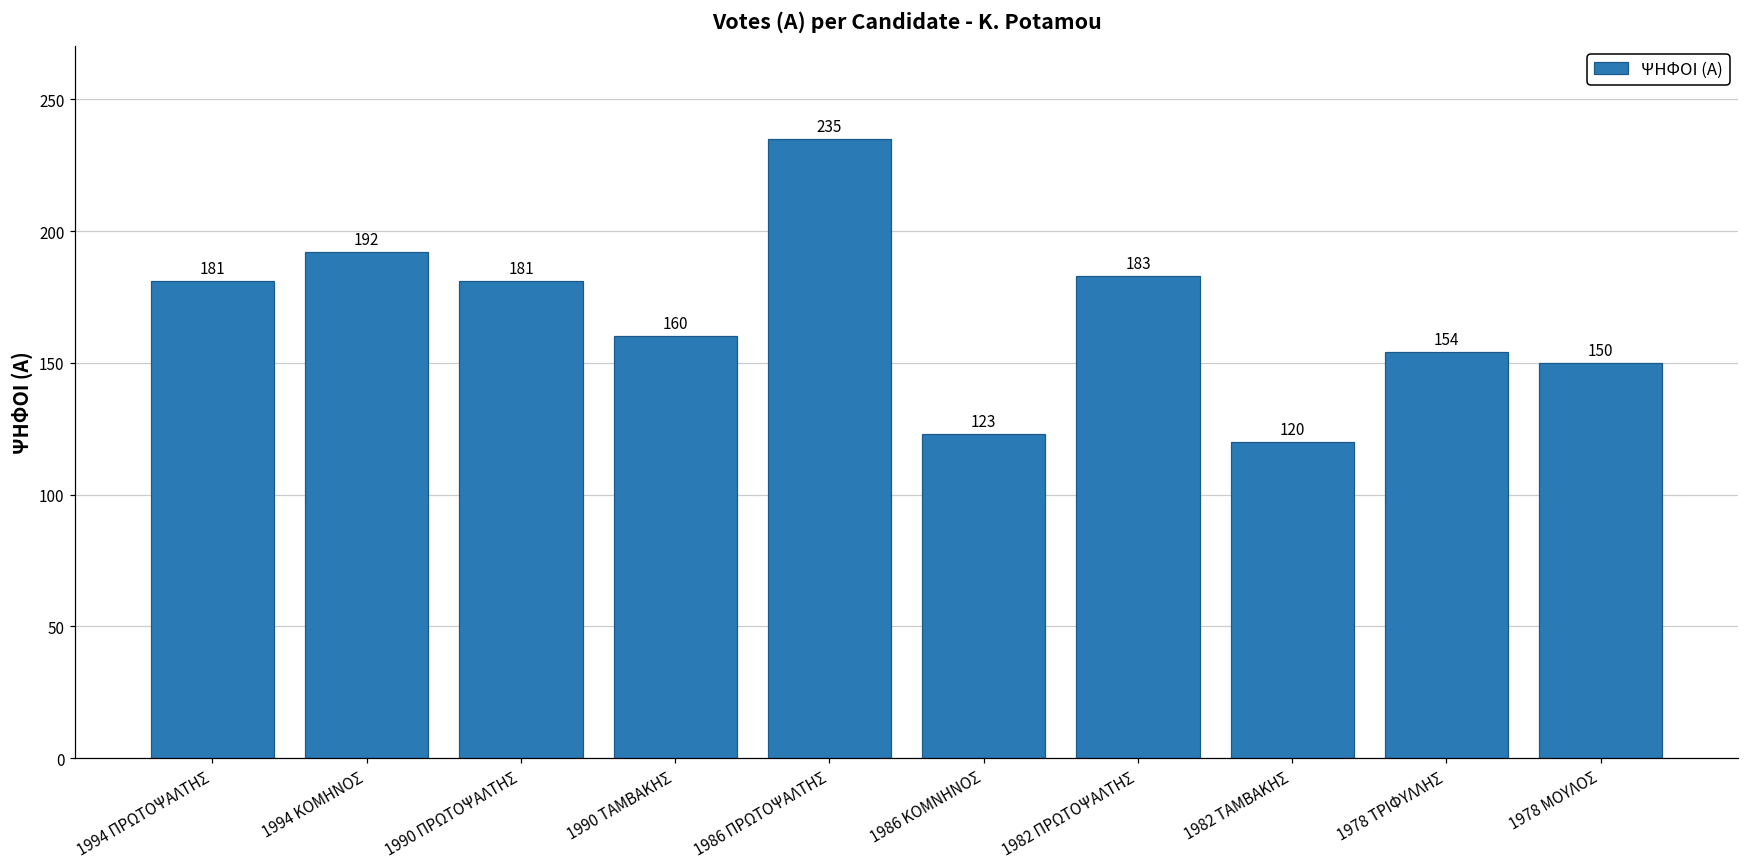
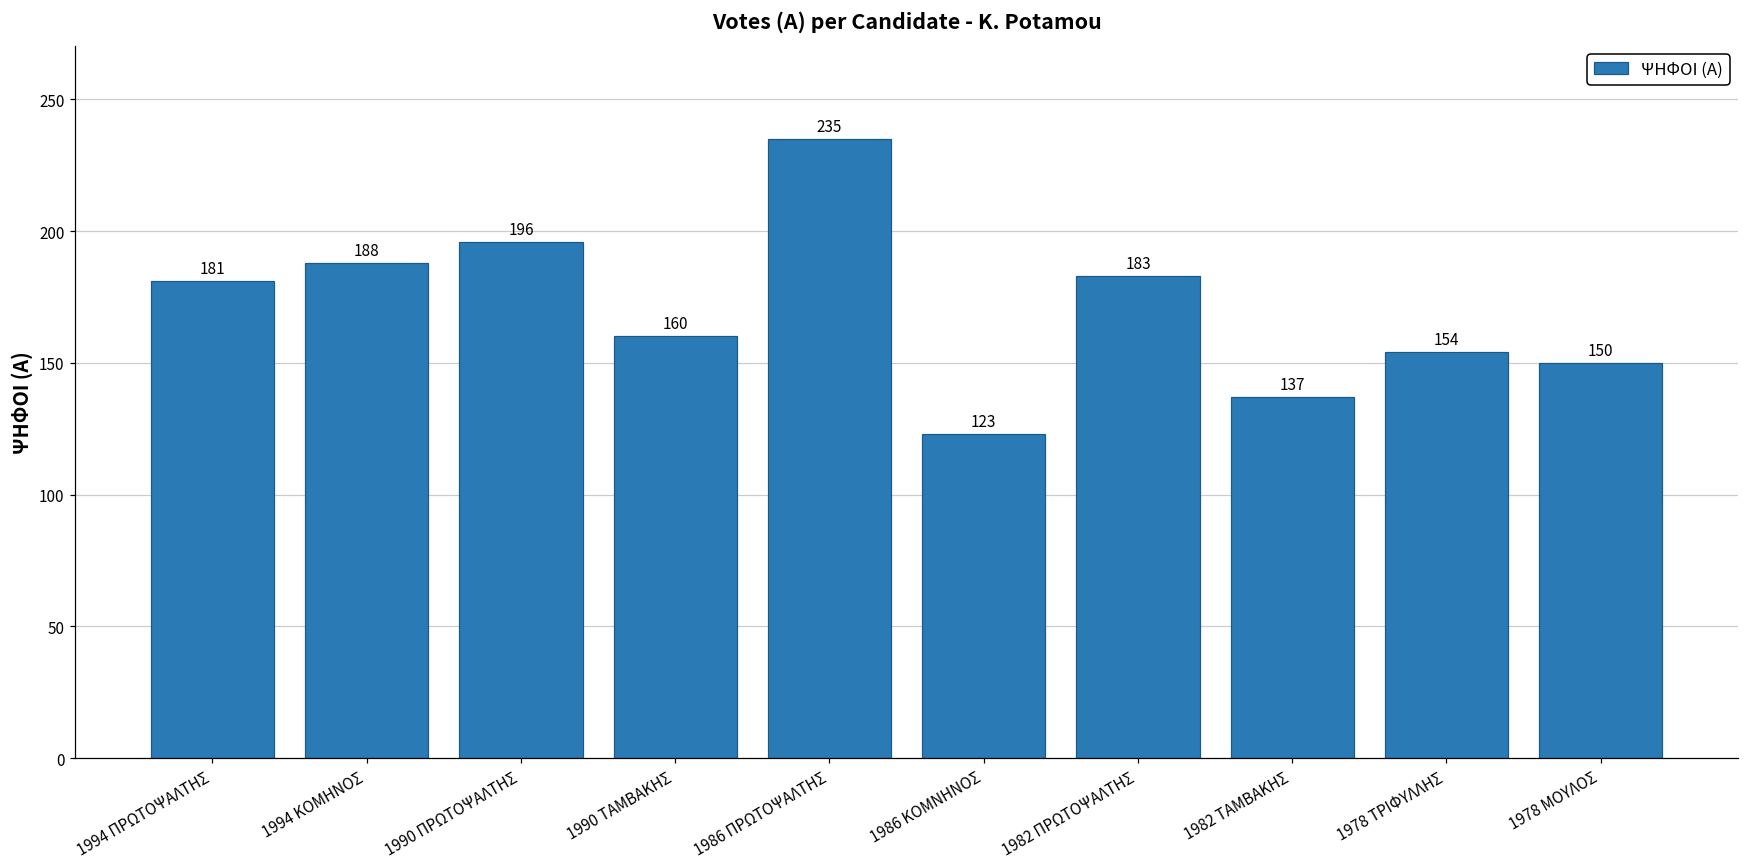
1994 ΚΟΜΗΝΟΣ: 192 -> 188
1990 ΠΡΩΤΟΨΑΛΤΗΣ: 181 -> 196
1982 ΤΑΜΒΑΚΗΣ: 120 -> 137
